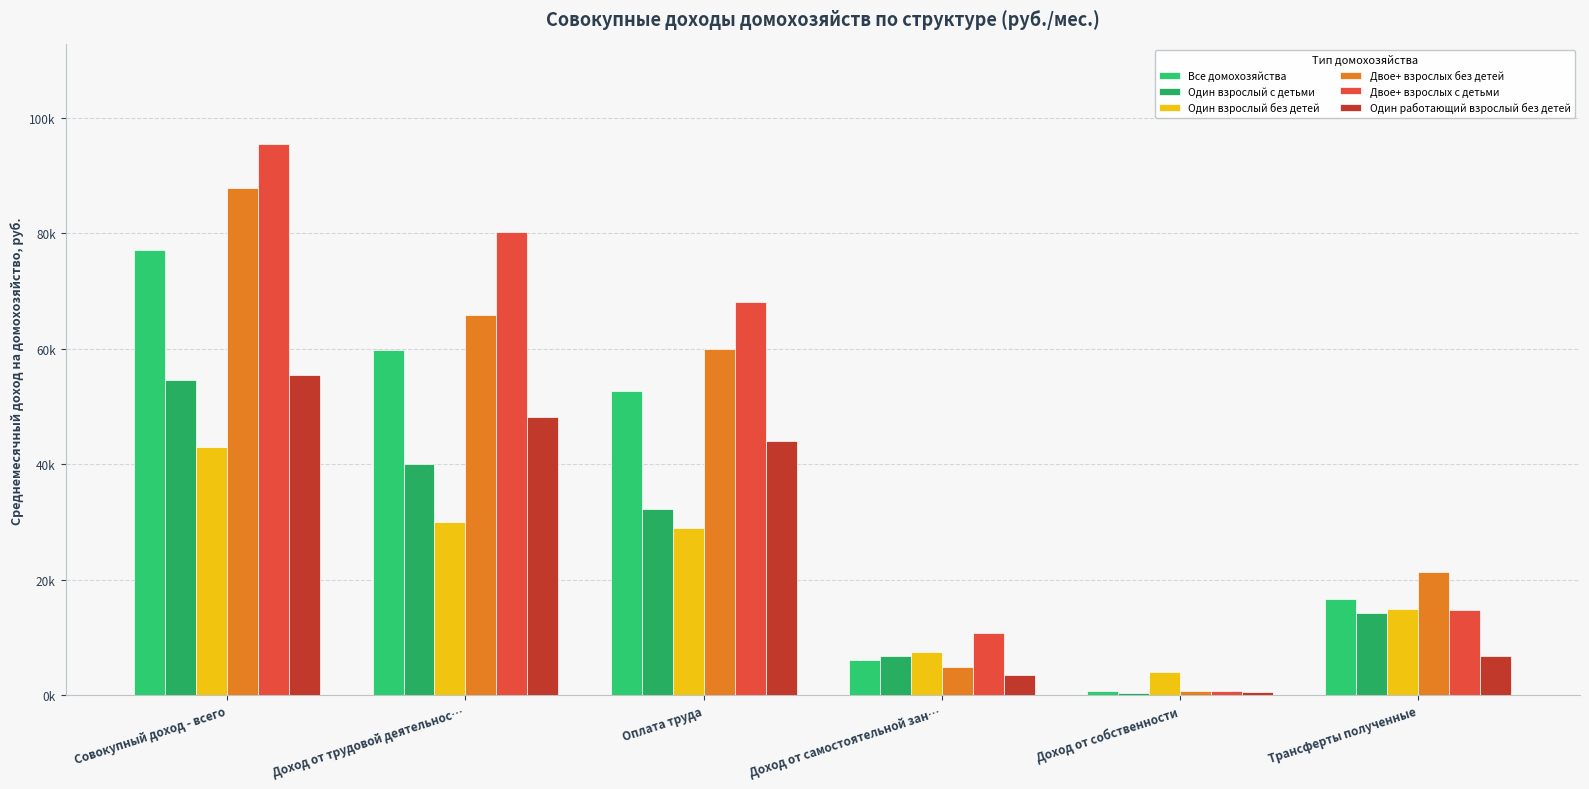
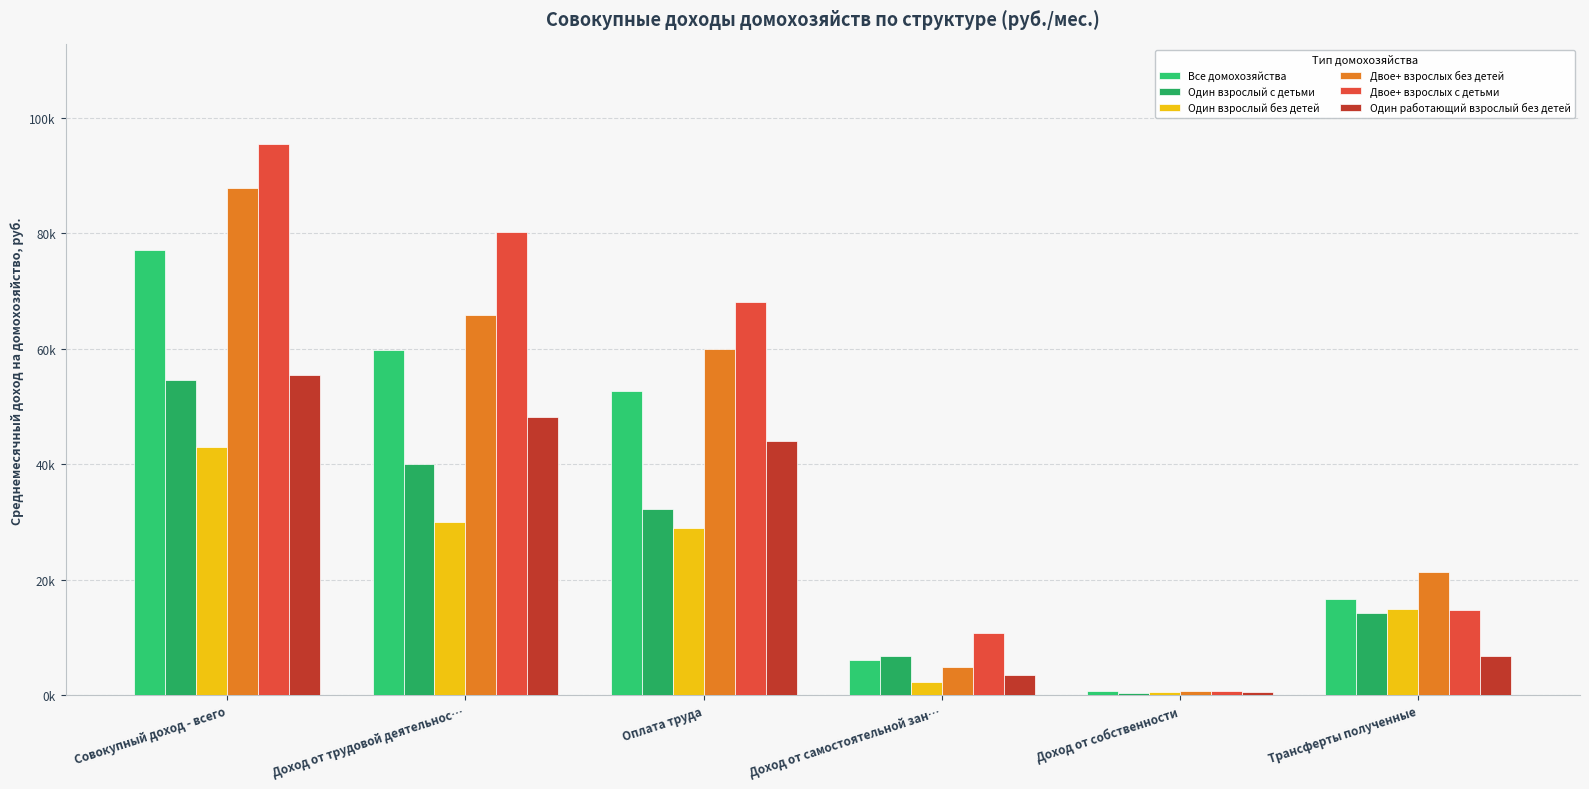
Один взрослый без детей, Доход от самостоятельной зан…: 7000 -> 2000
Один взрослый без детей, Доход от собственности: 4000 -> 0
